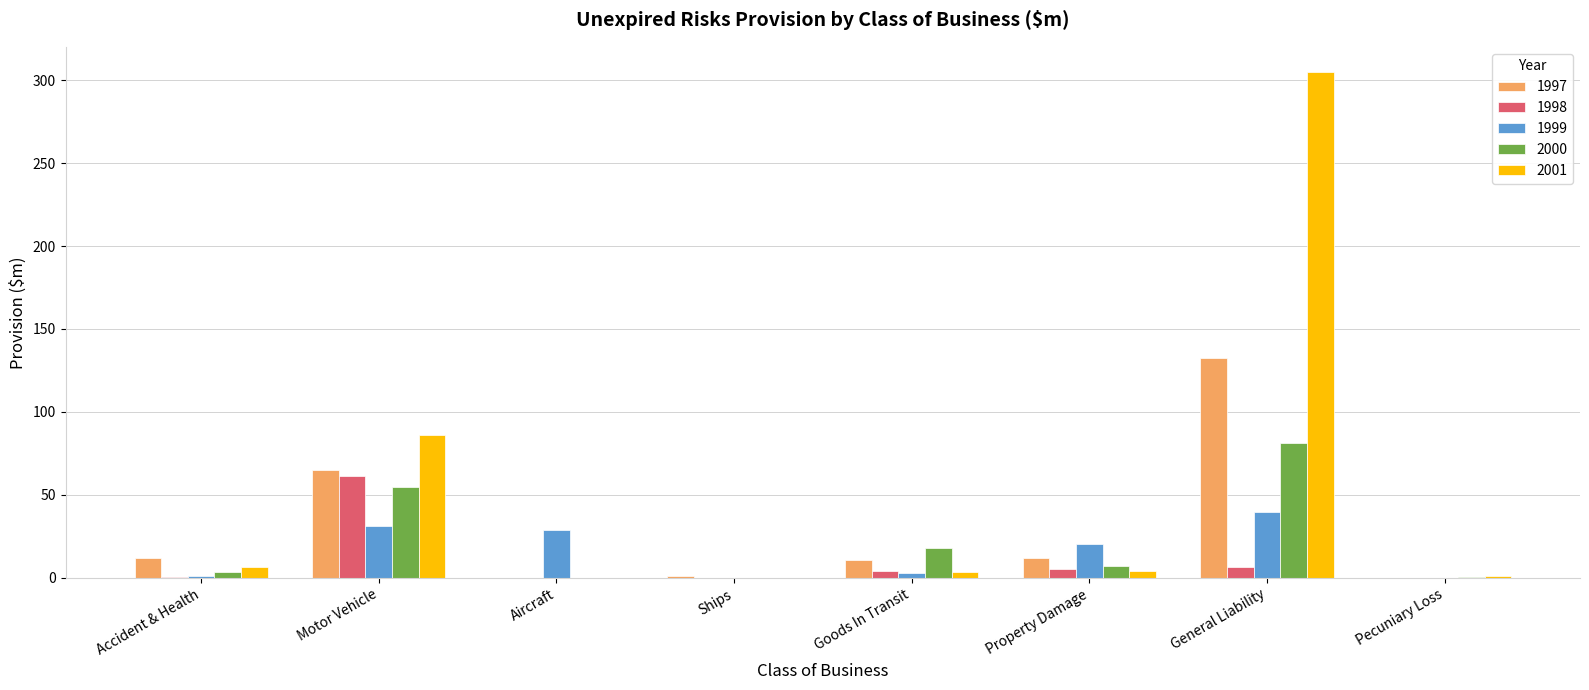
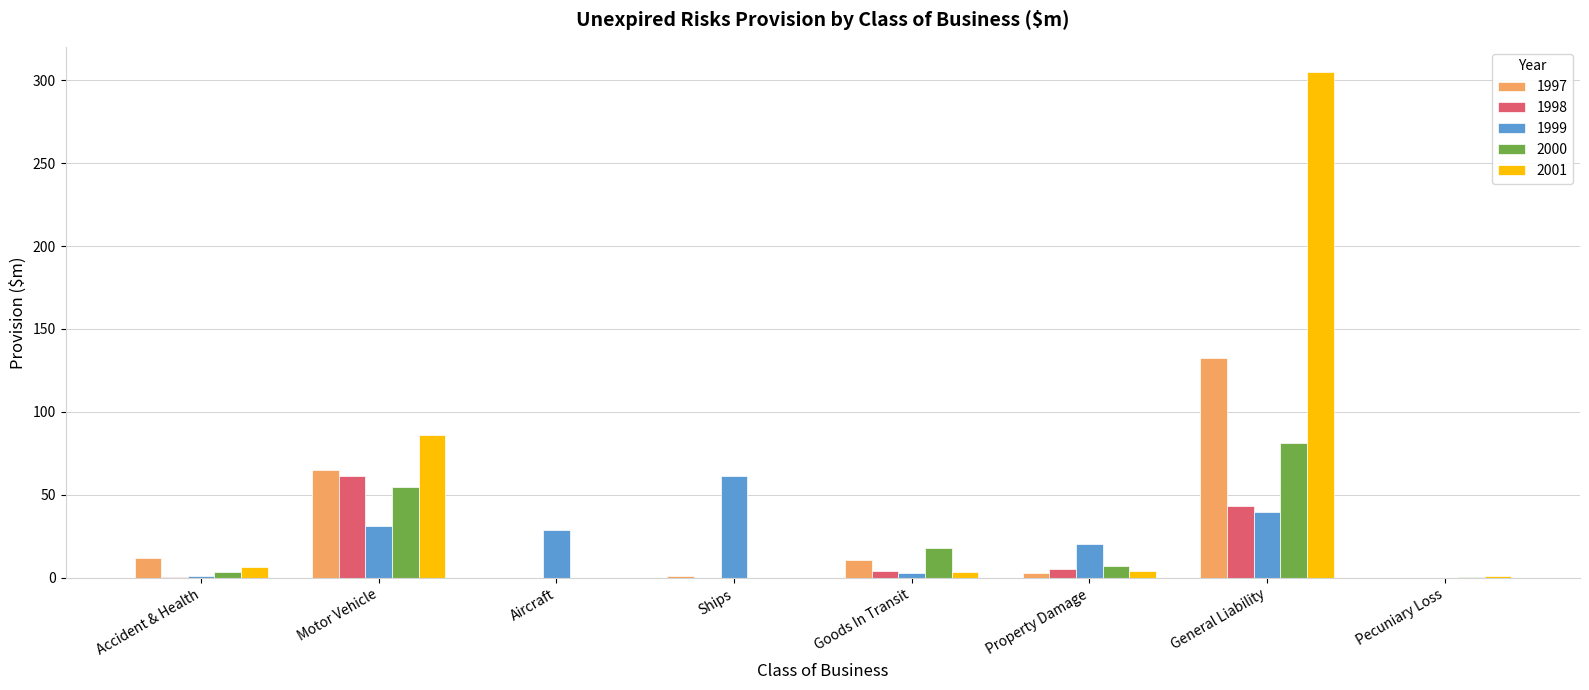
1999, Ships: 0 -> 61
1997, Property Damage: 12 -> 3
1998, General Liability: 6 -> 43
